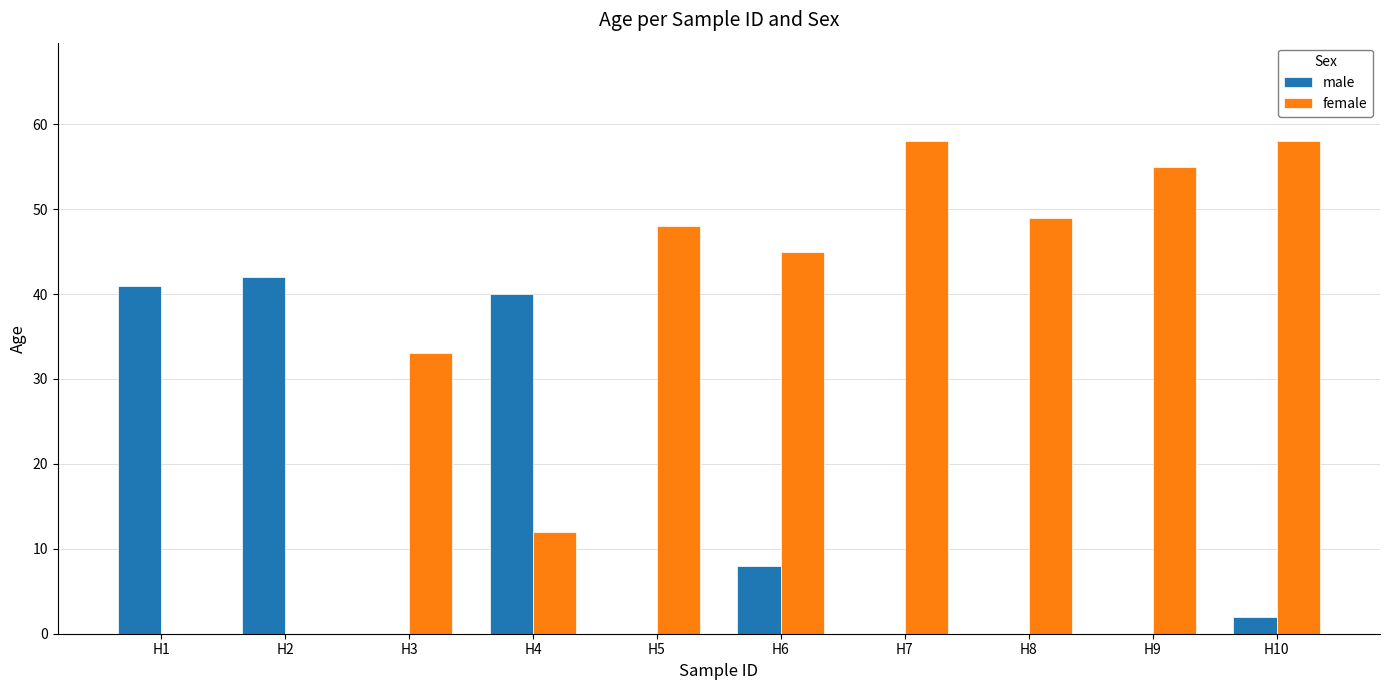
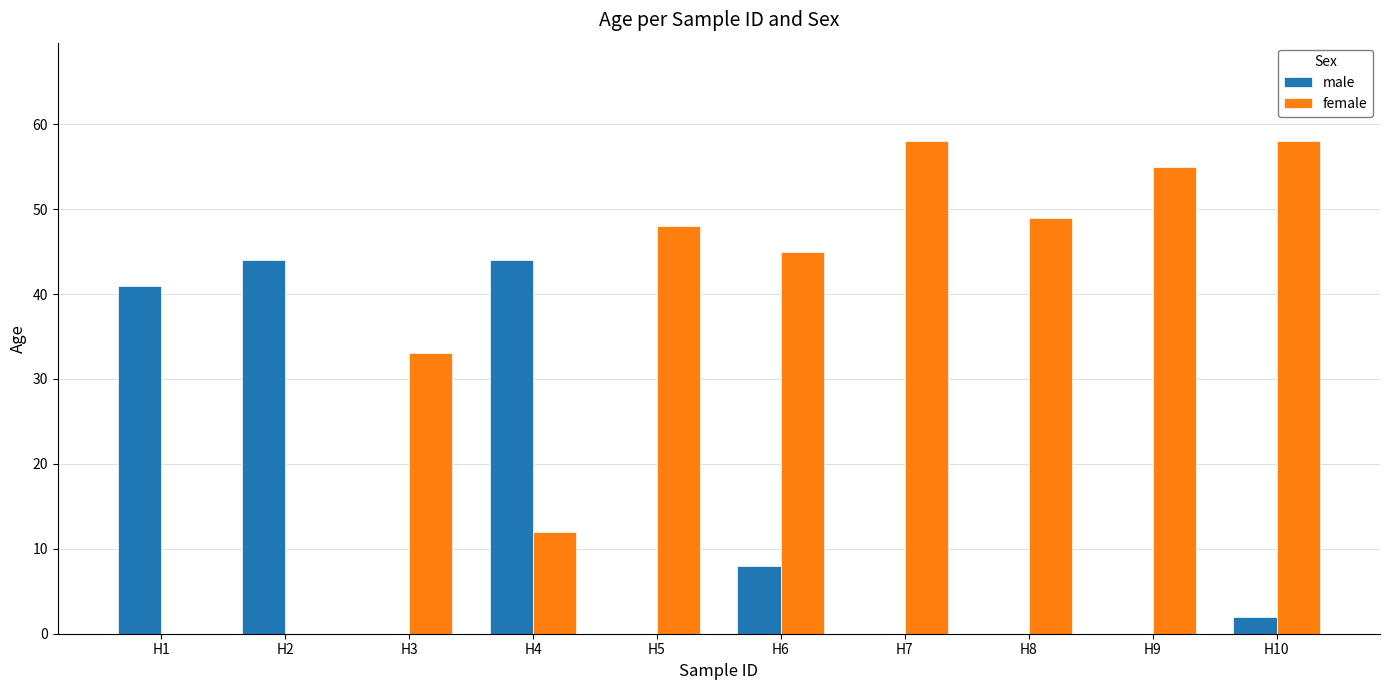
male, H2: 42 -> 44
male, H4: 40 -> 44
